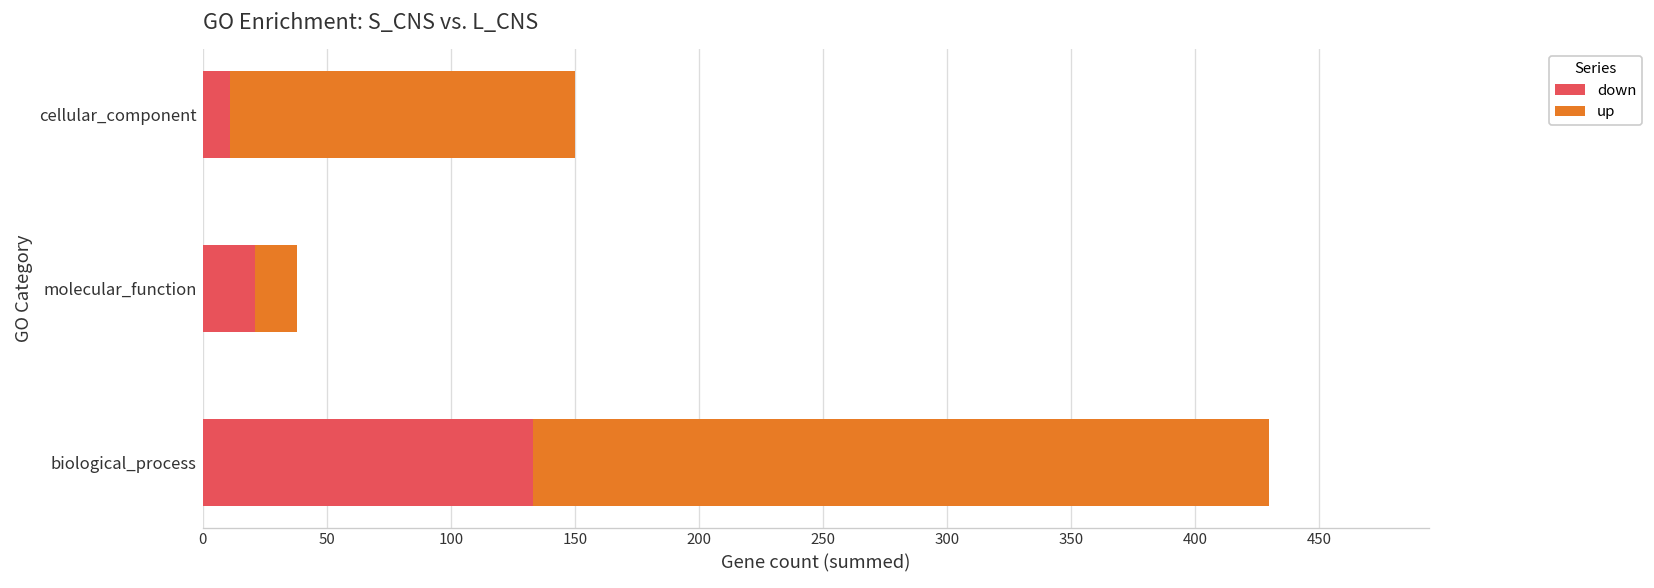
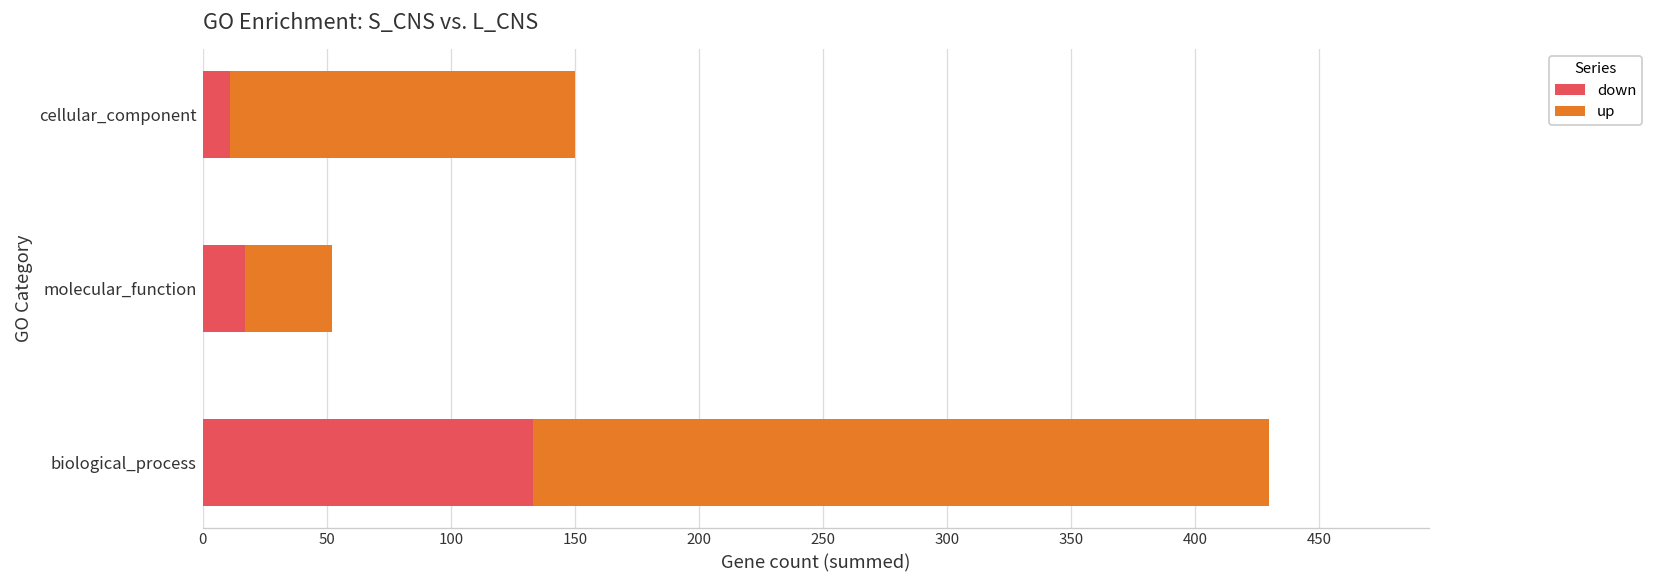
down, molecular_function: 21 -> 17
up, molecular_function: 17 -> 35
